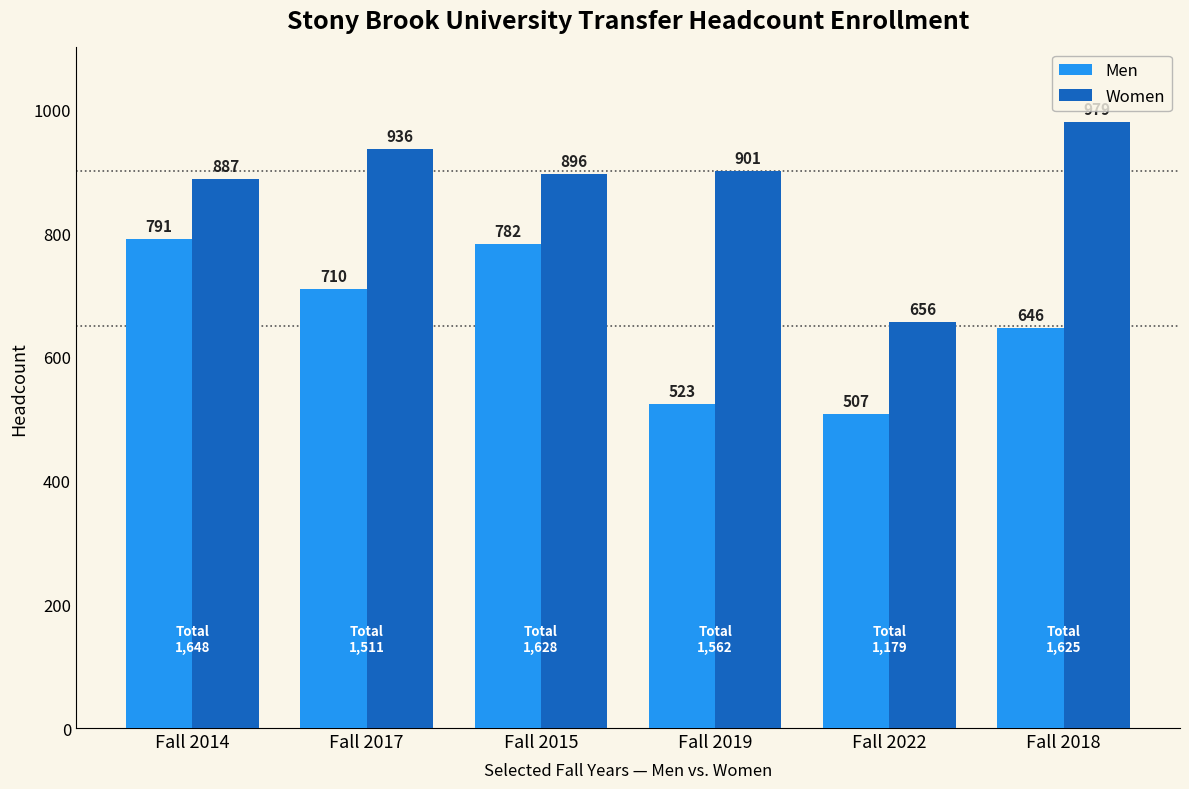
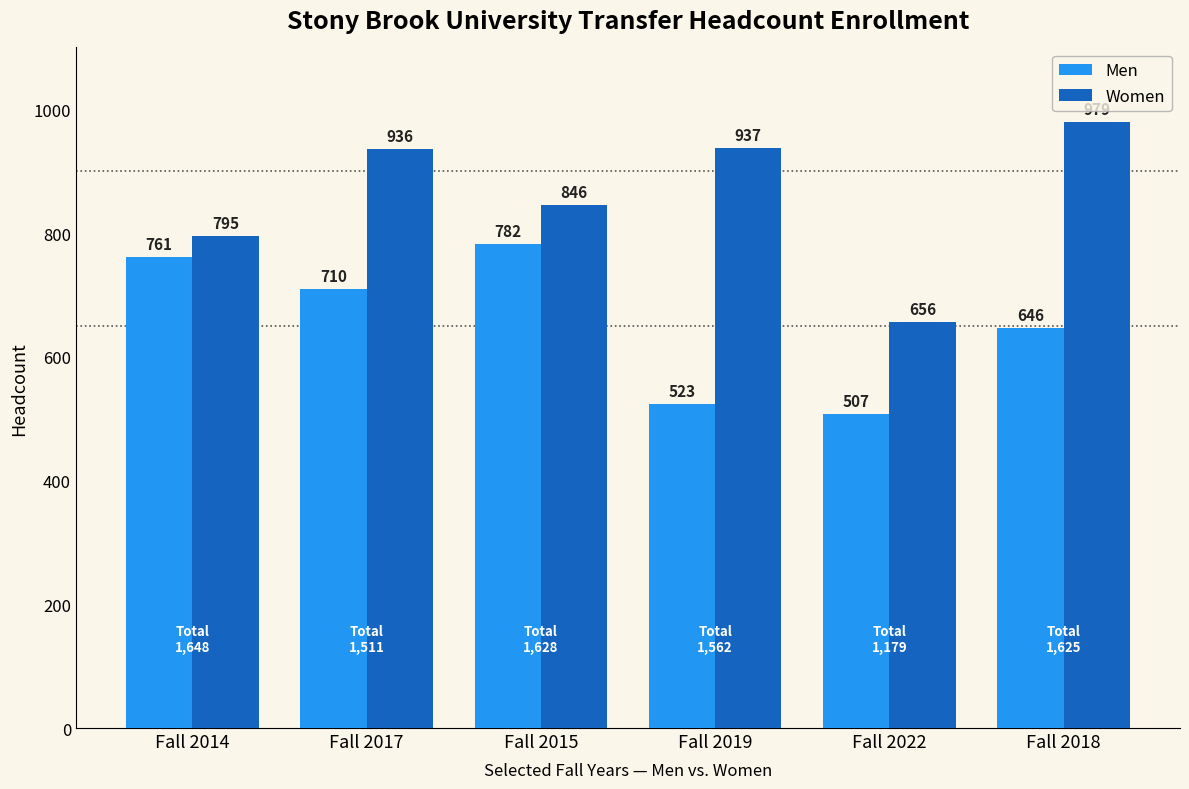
Men, Fall 2014: 791 -> 761
Women, Fall 2014: 887 -> 795
Women, Fall 2015: 896 -> 846
Women, Fall 2019: 901 -> 937
